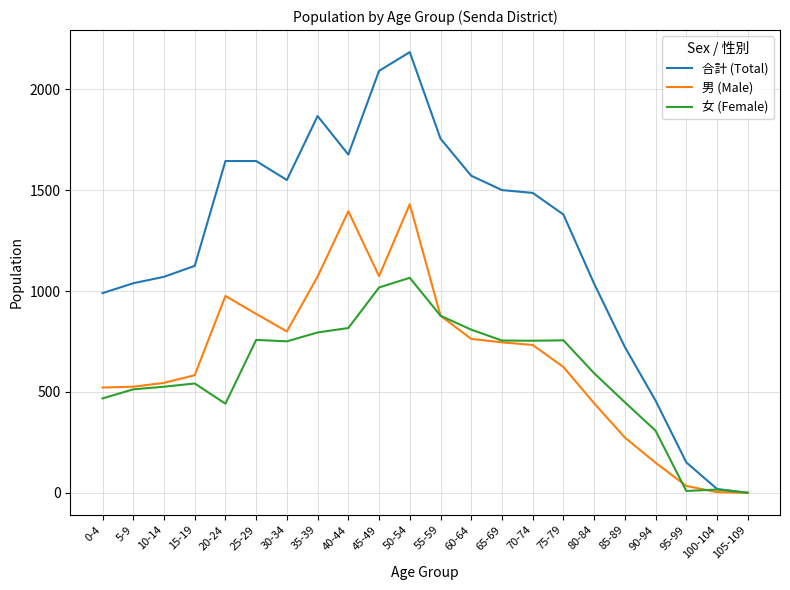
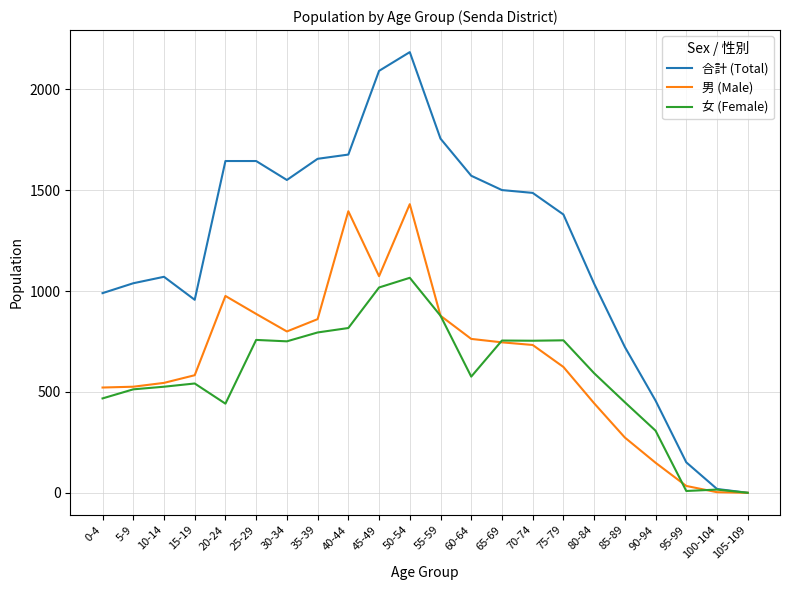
合計 (Total), 15-19: 1130 -> 960
合計 (Total), 35-39: 1870 -> 1660
男 (Male), 35-39: 1070 -> 860
女 (Female), 60-64: 810 -> 580
